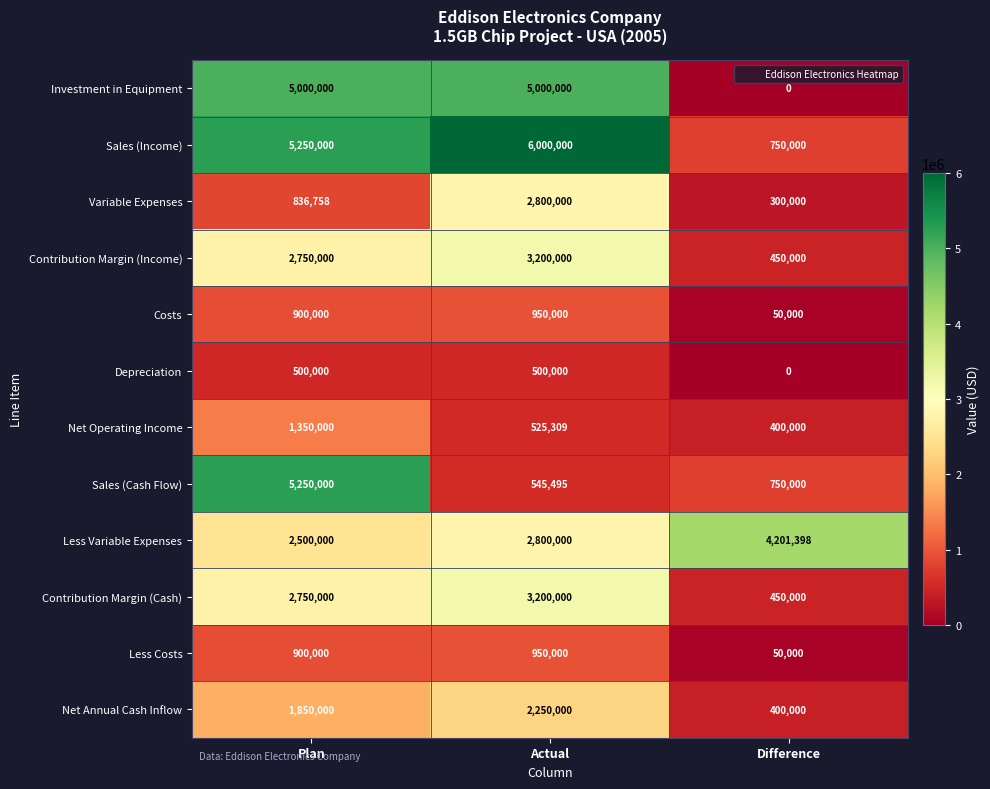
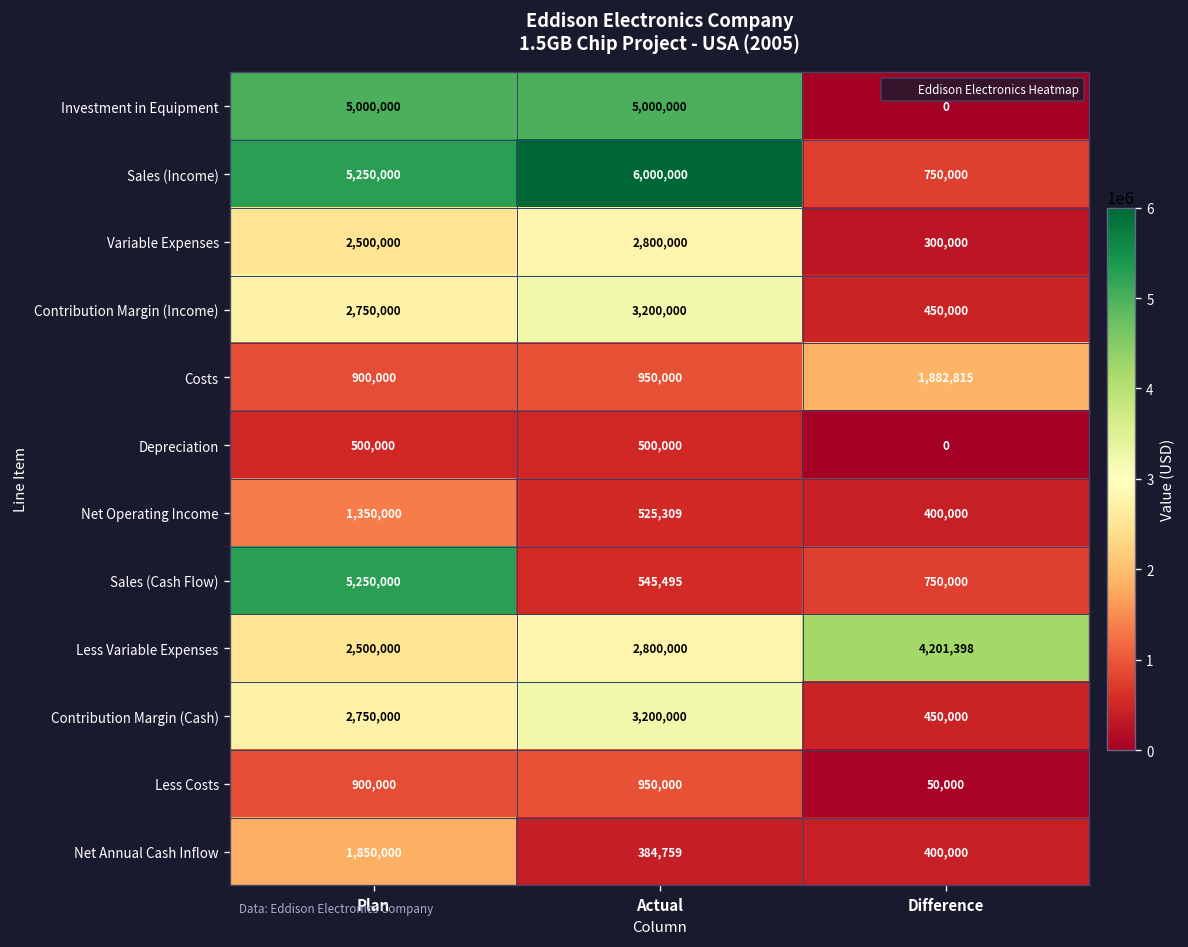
Variable Expenses, Plan: 836,758 -> 2,500,000
Costs, Difference: 50,000 -> 1,882,815
Net Annual Cash Inflow, Actual: 2,250,000 -> 384,759
